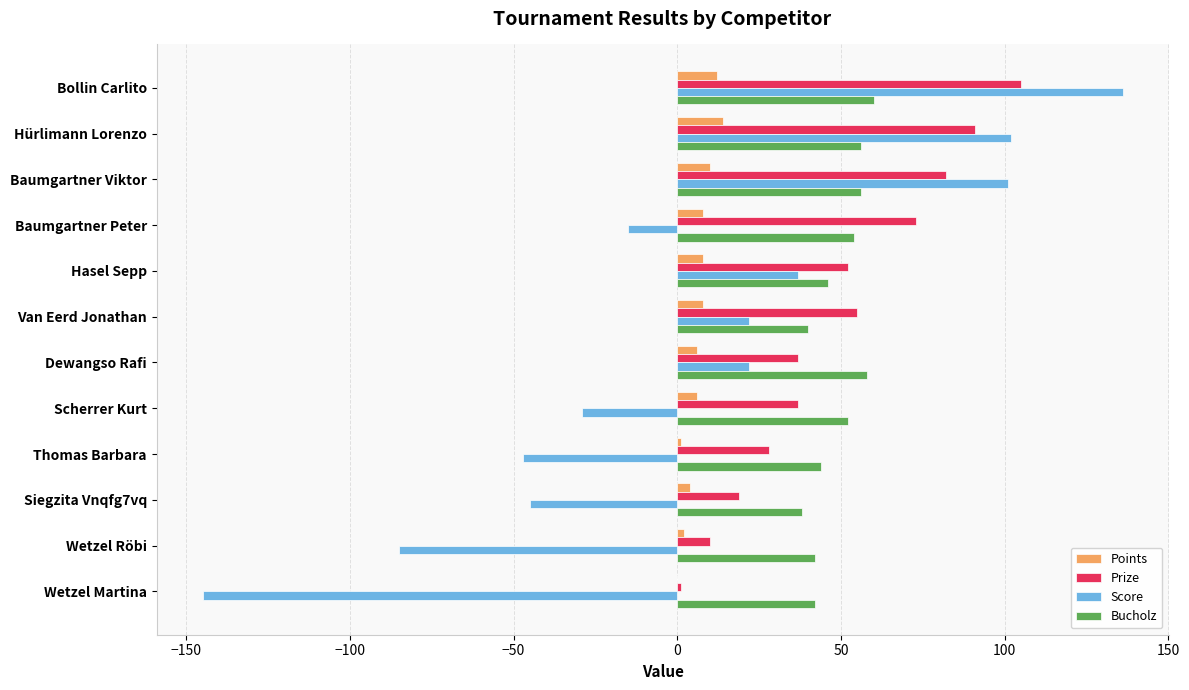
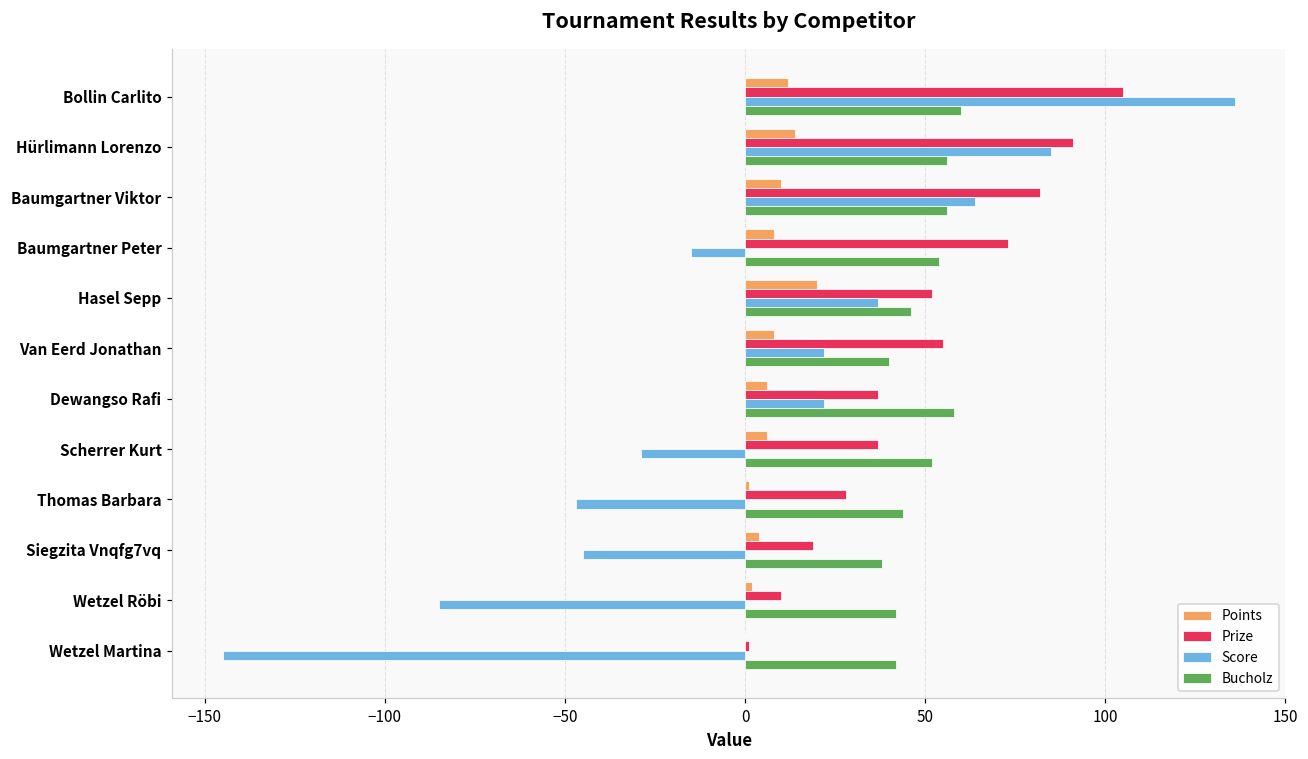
Score, Hürlimann Lorenzo: 102 -> 85
Score, Baumgartner Viktor: 101 -> 64
Points, Hasel Sepp: 8 -> 20
